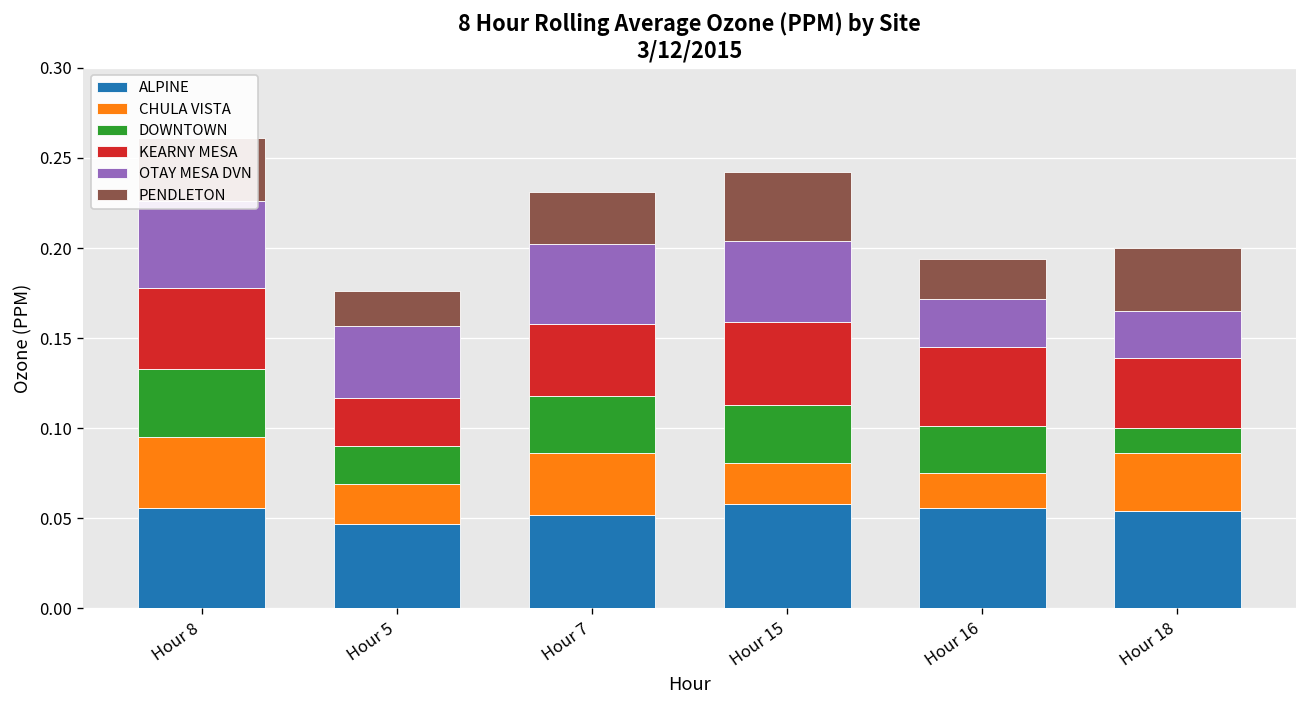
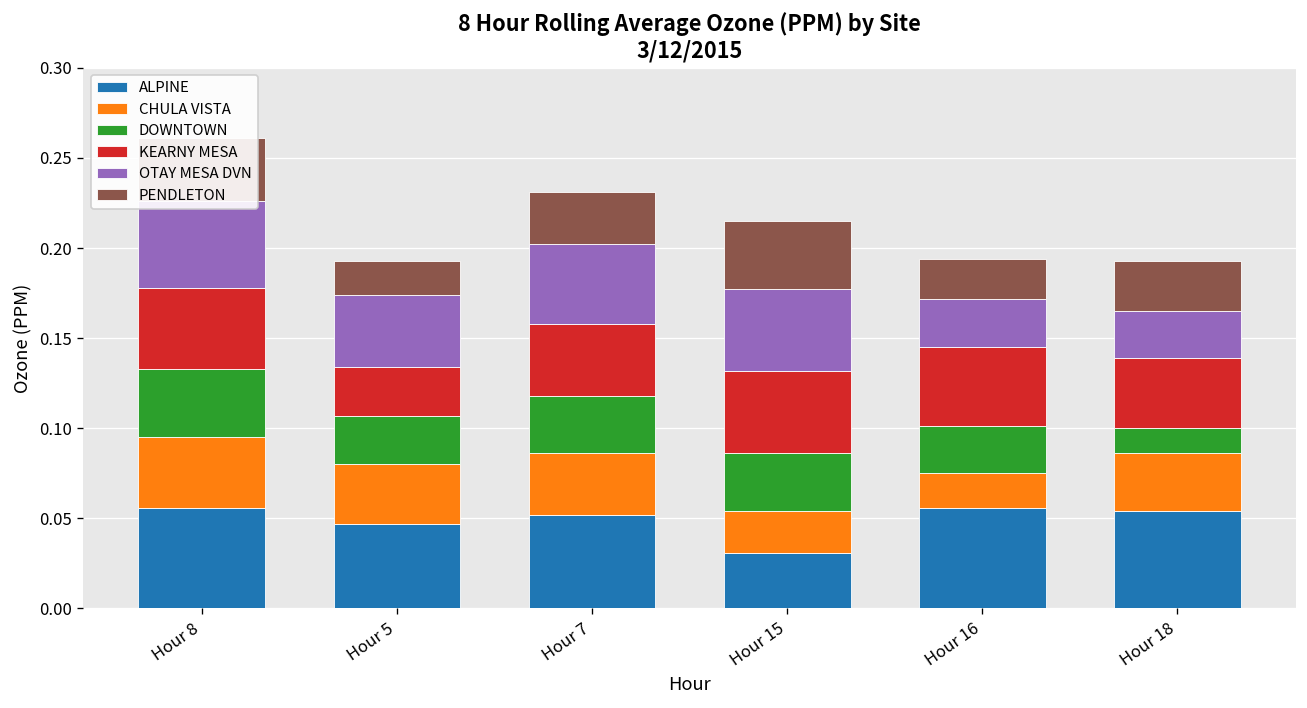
CHULA VISTA, Hour 5: 0.022 -> 0.033
DOWNTOWN, Hour 5: 0.021 -> 0.027
ALPINE, Hour 15: 0.058 -> 0.031
PENDLETON, Hour 18: 0.035 -> 0.028
